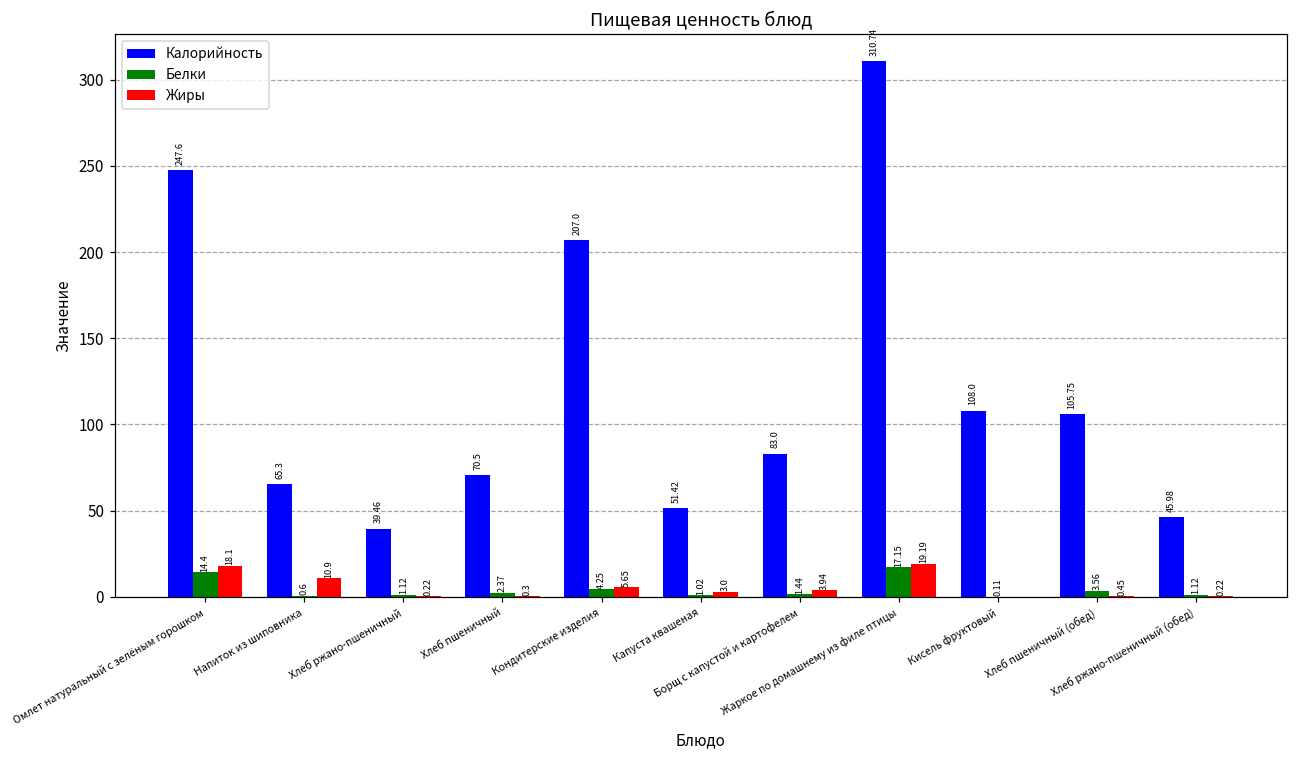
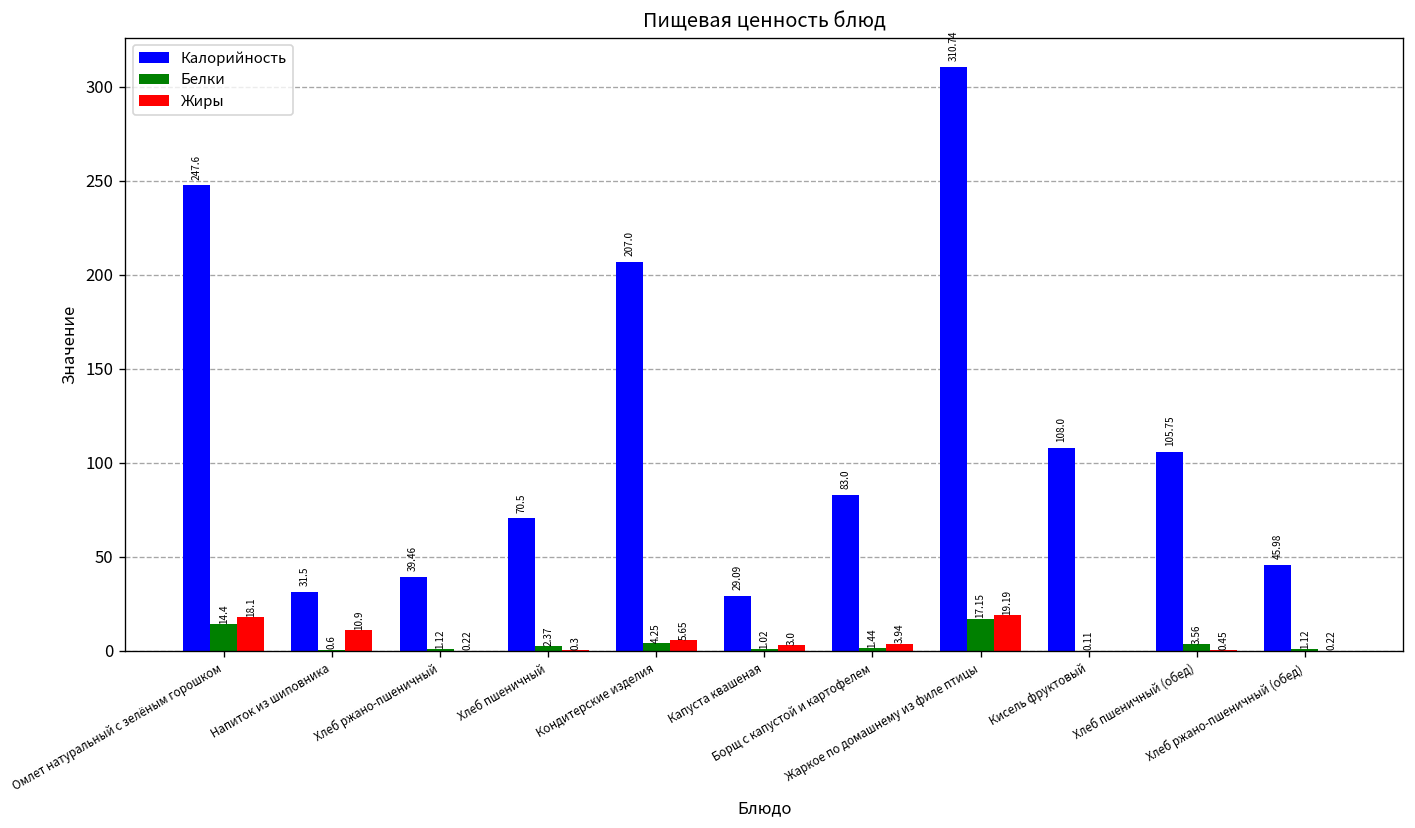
Калорийность, Напиток из шиповника: 65.3 -> 31.5
Калорийность, Капуста квашеная: 51.42 -> 29.09
